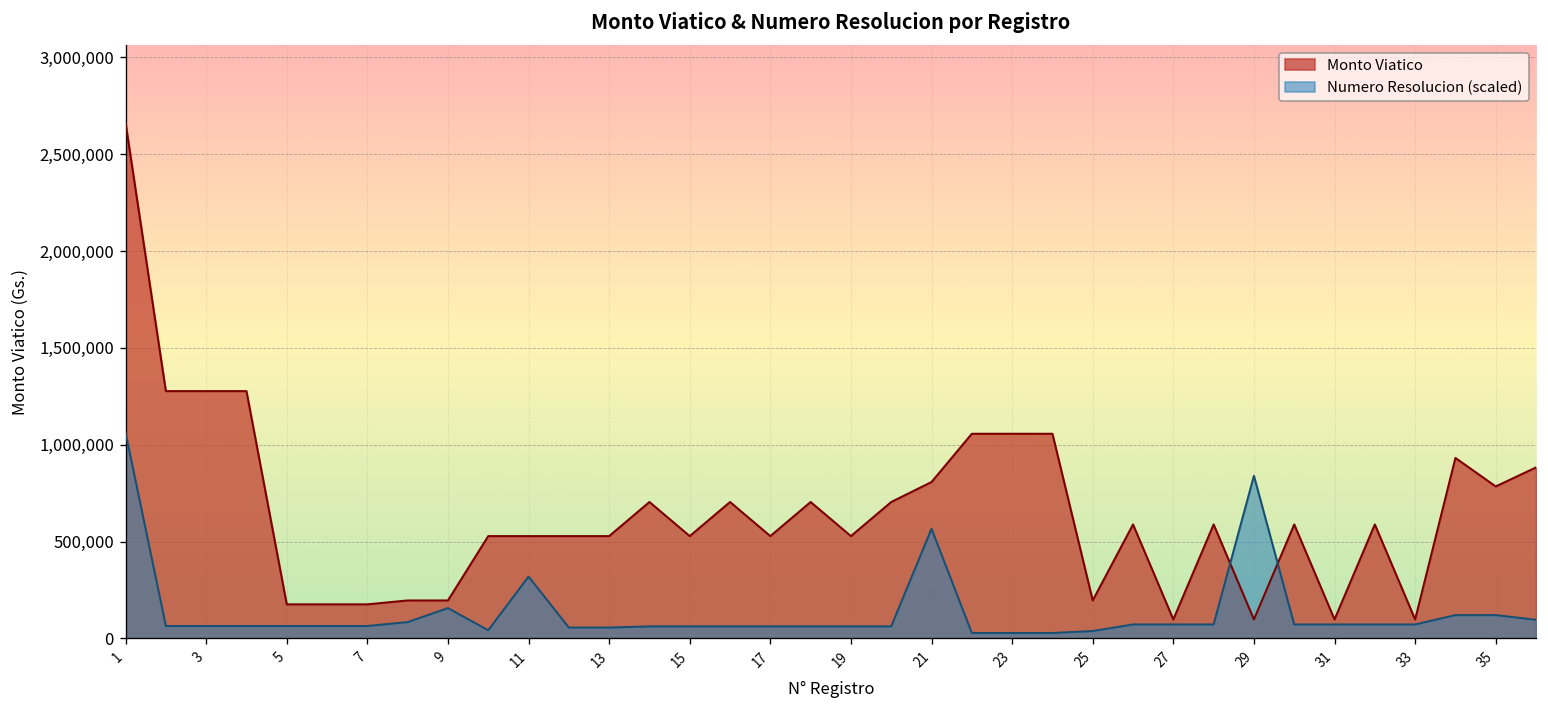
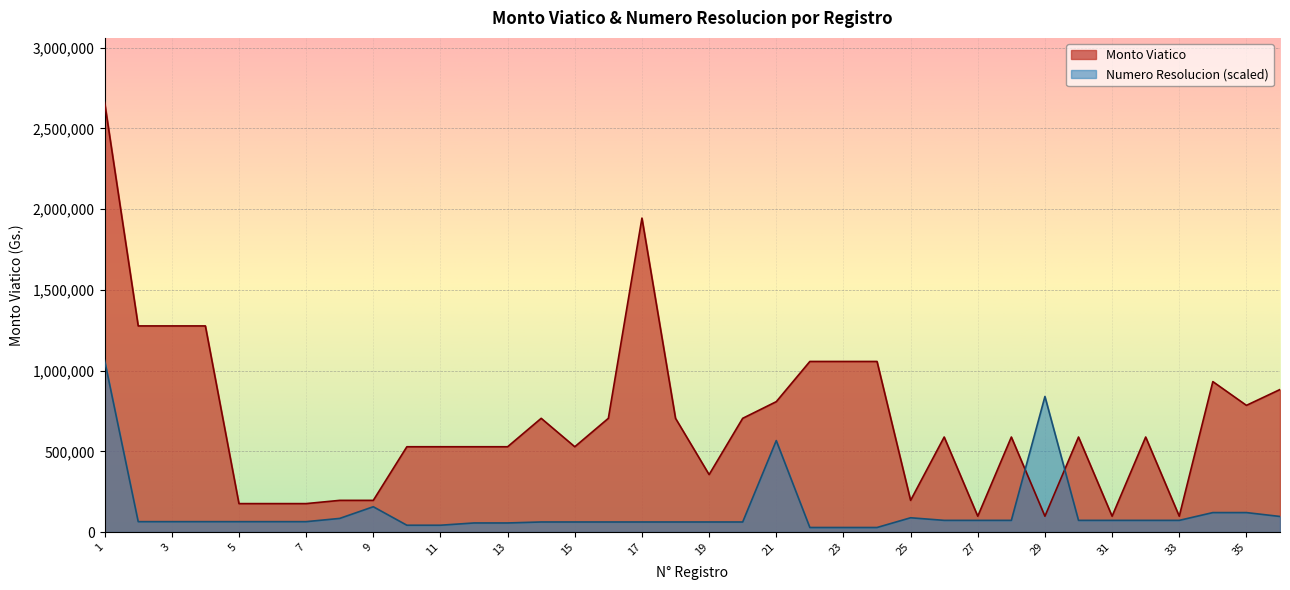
Numero Resolucion (scaled), 11: 320,000 -> 40,000
Monto Viatico, 17: 530,000 -> 1,940,000
Monto Viatico, 19: 530,000 -> 360,000
Numero Resolucion (scaled), 25: 40,000 -> 90,000
